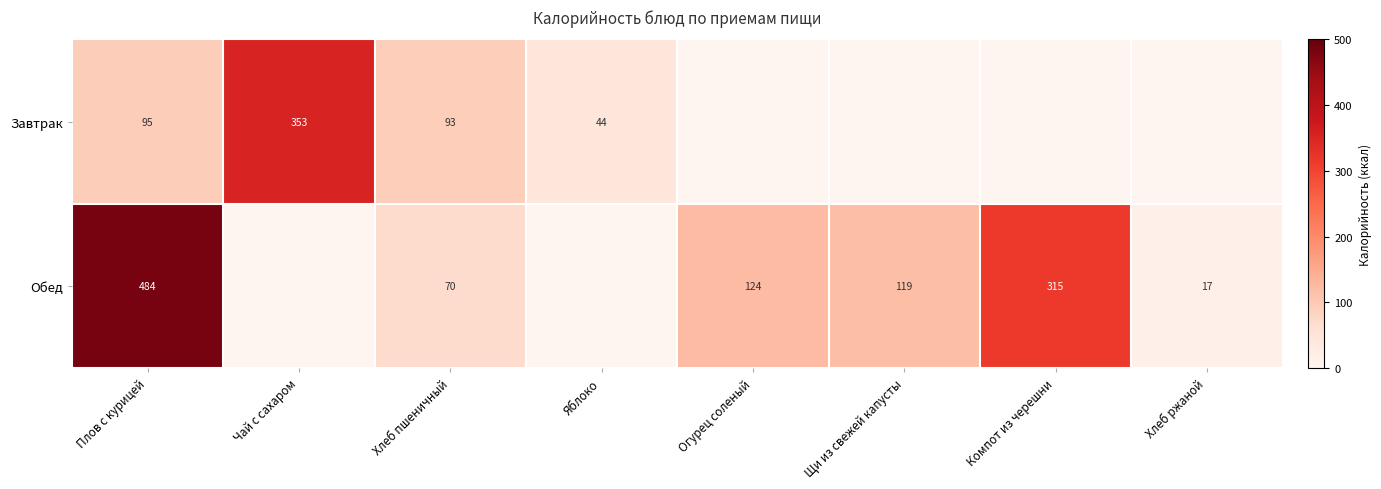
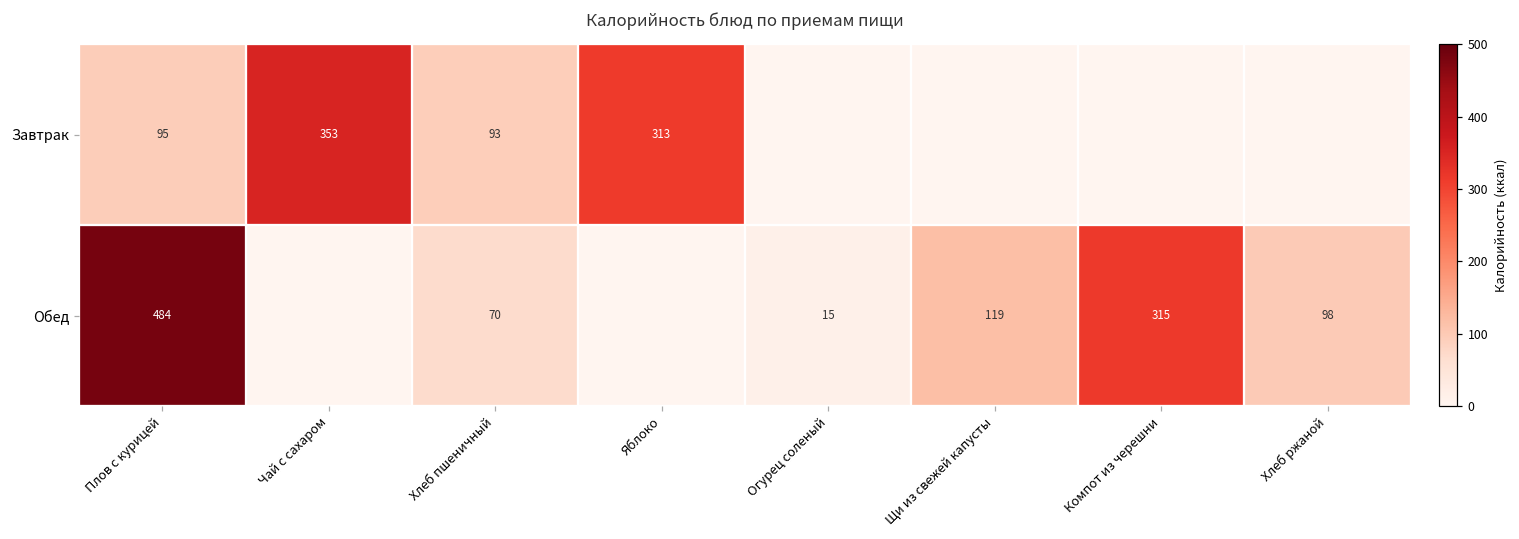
Завтрак, Яблоко: 44 -> 313
Обед, Огурец соленый: 124 -> 15
Обед, Хлеб ржаной: 17 -> 98
